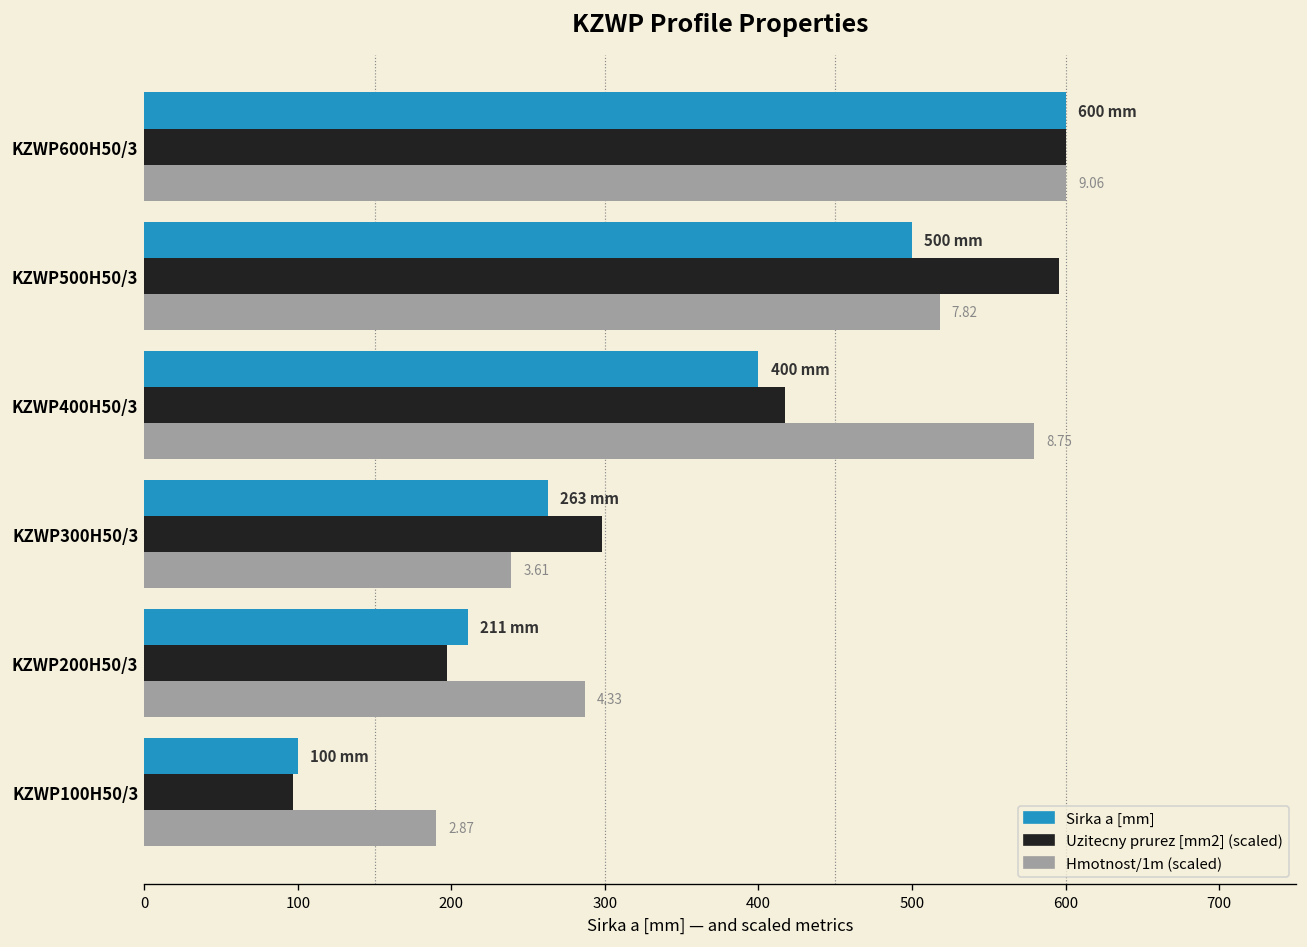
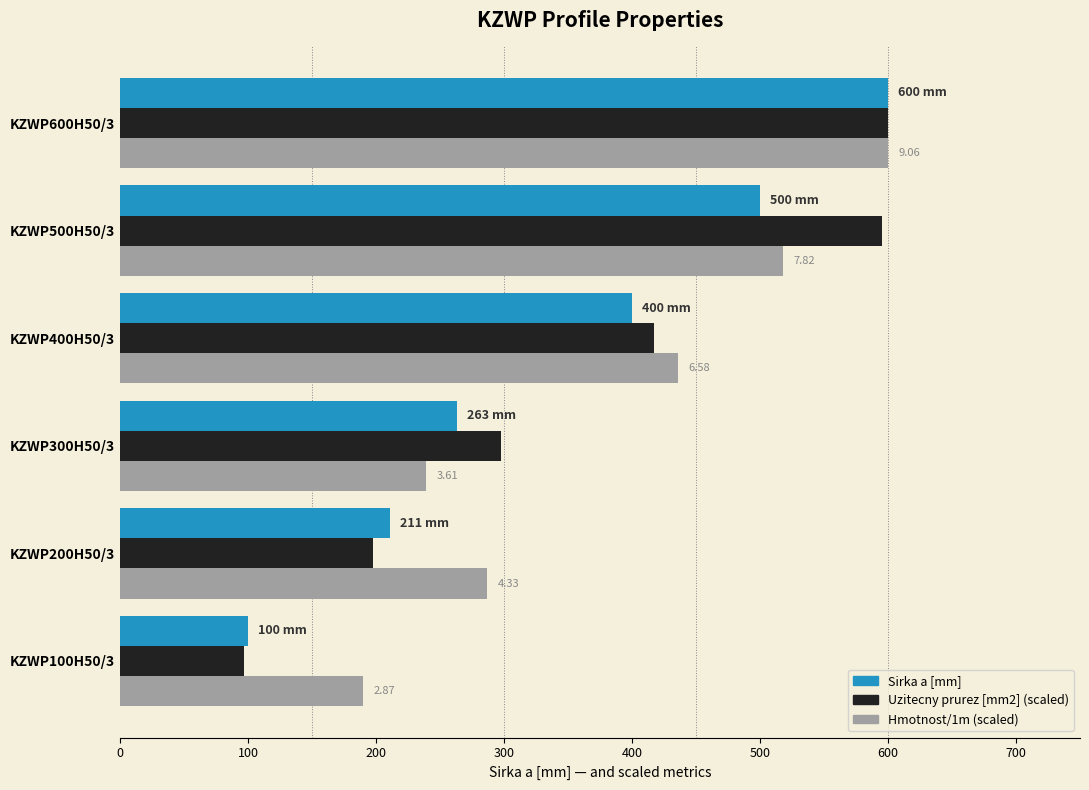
Hmotnost/1m (scaled), KZWP400H50/3: 8.75 -> 6.58
